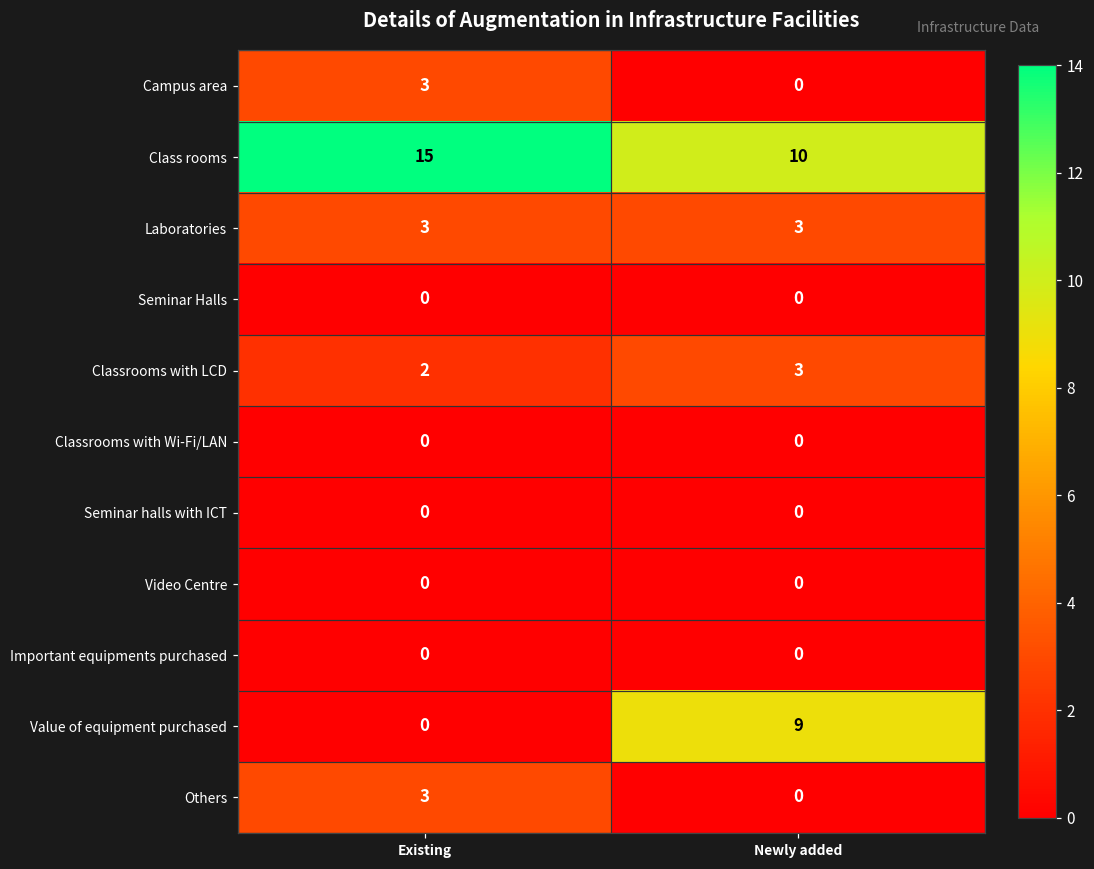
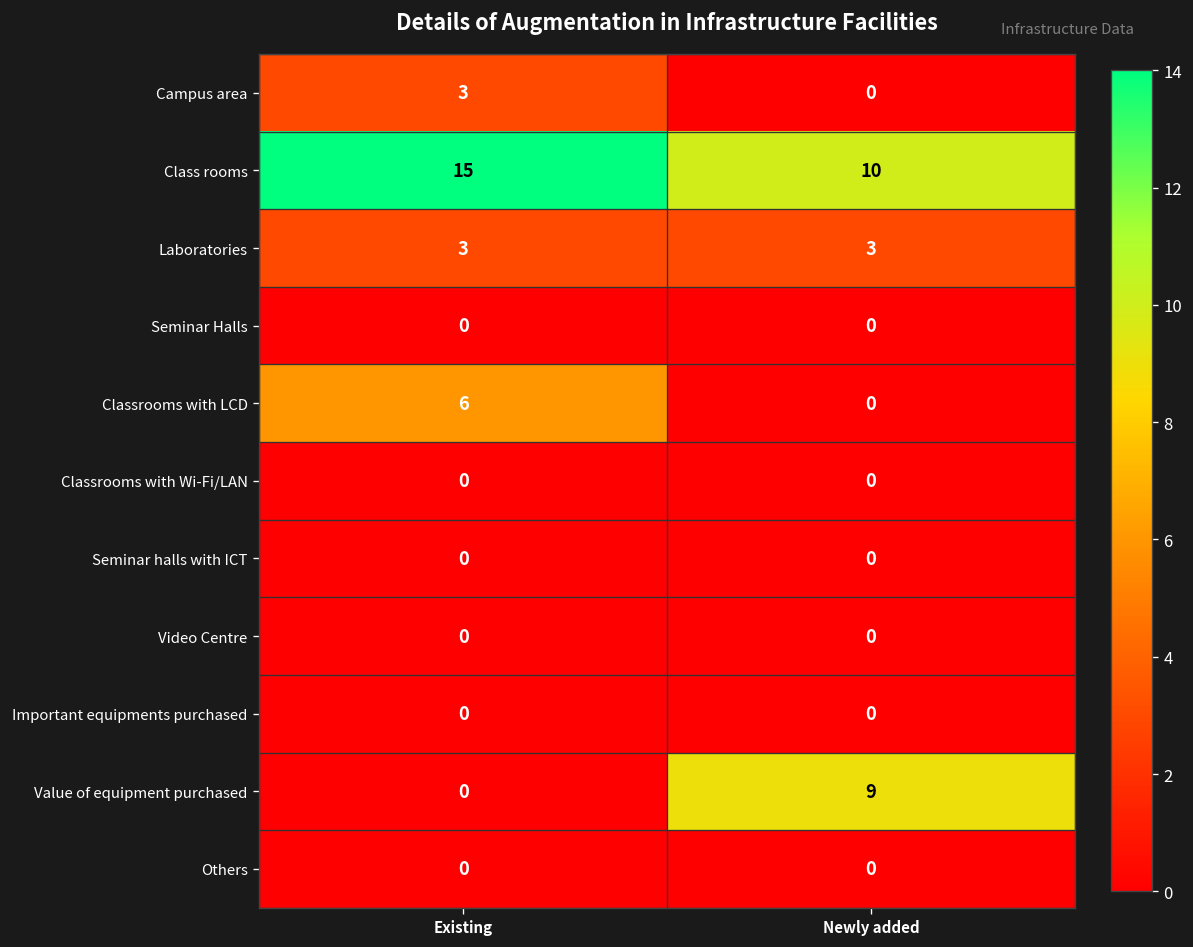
Classrooms with LCD, Existing: 2 -> 6
Classrooms with LCD, Newly added: 3 -> 0
Others, Existing: 3 -> 0
